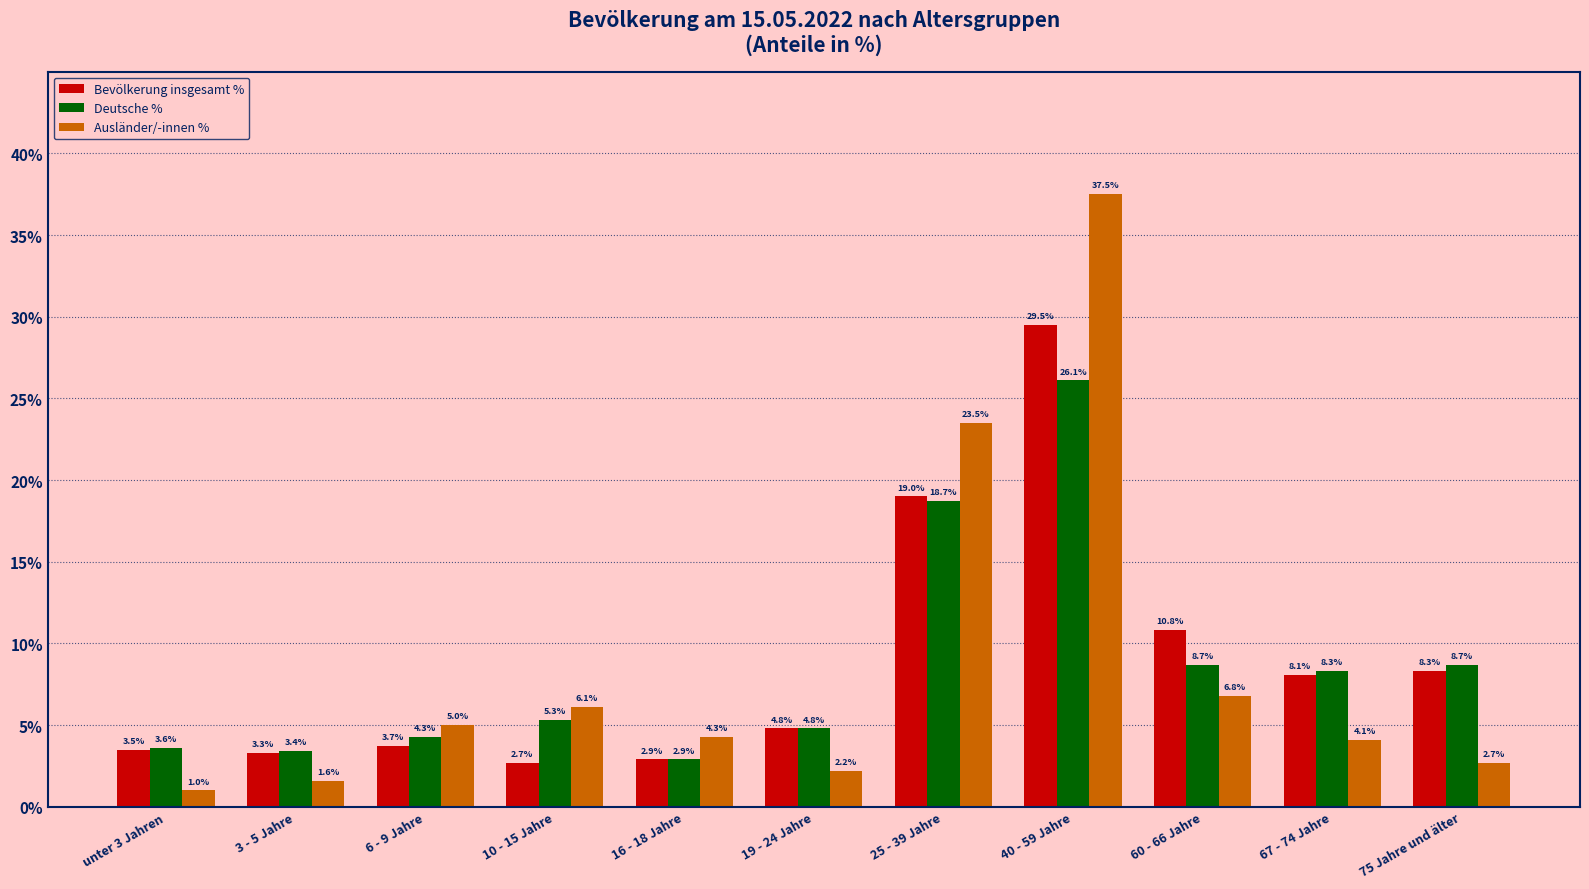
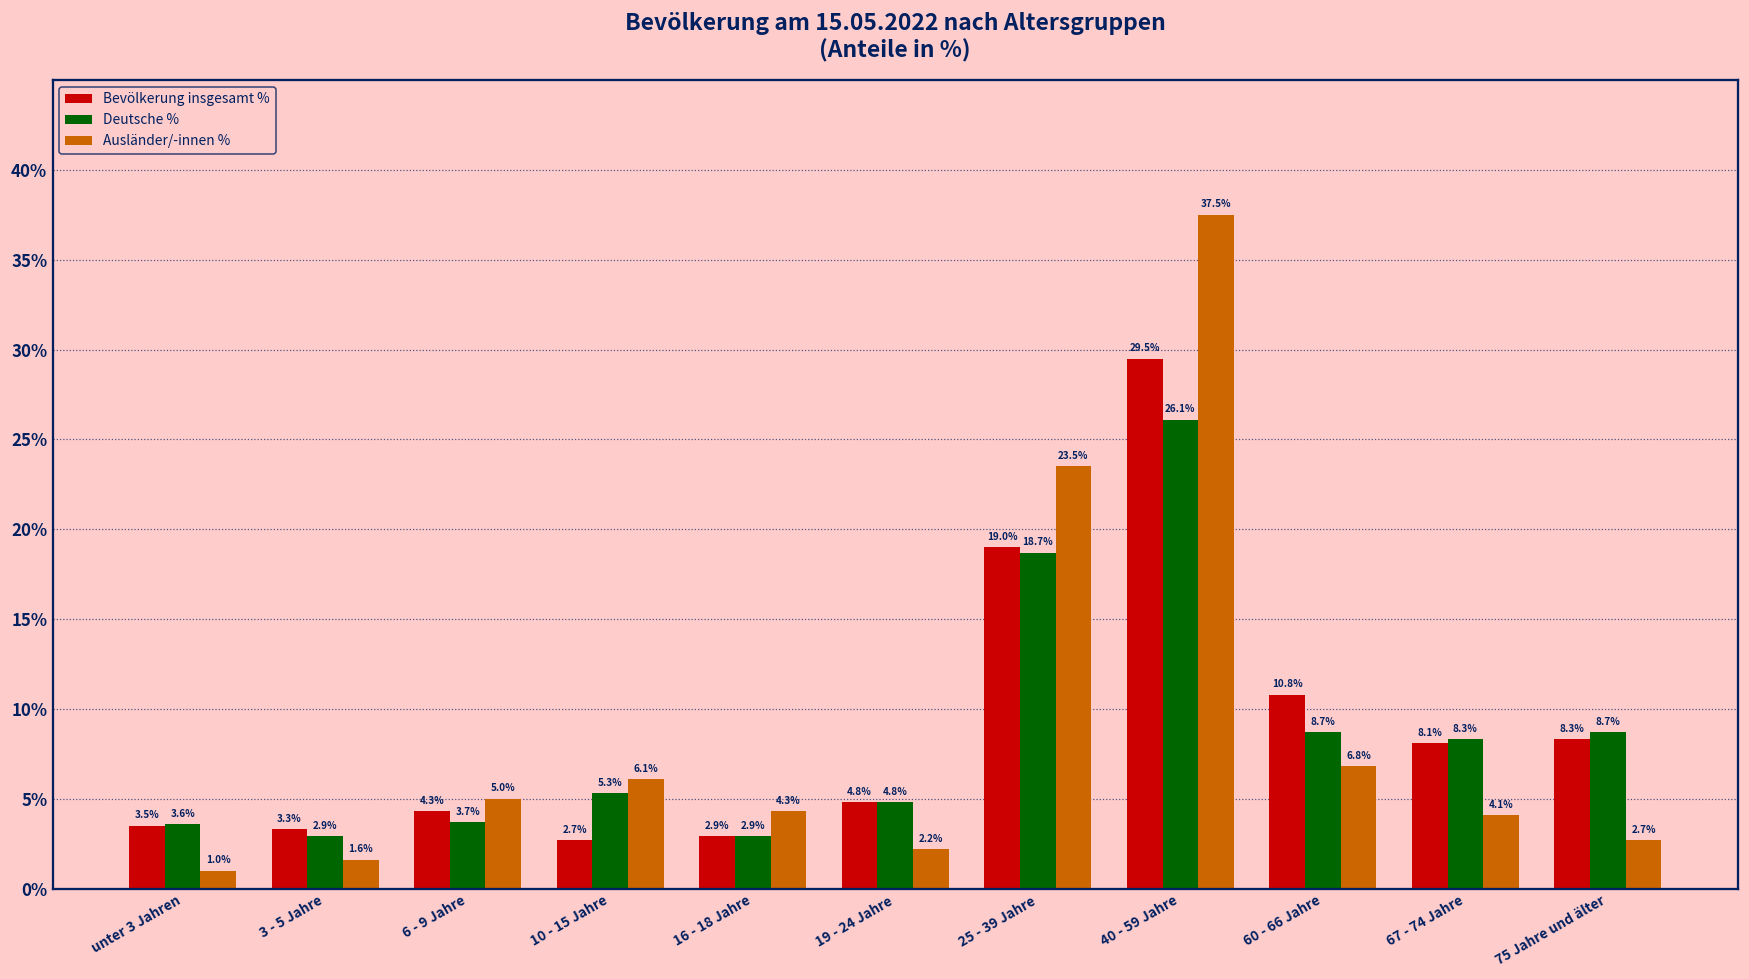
Deutsche %, 3 - 5 Jahre: 3.4% -> 2.9%
Bevölkerung insgesamt %, 6 - 9 Jahre: 3.7% -> 4.3%
Deutsche %, 6 - 9 Jahre: 4.3% -> 3.7%
